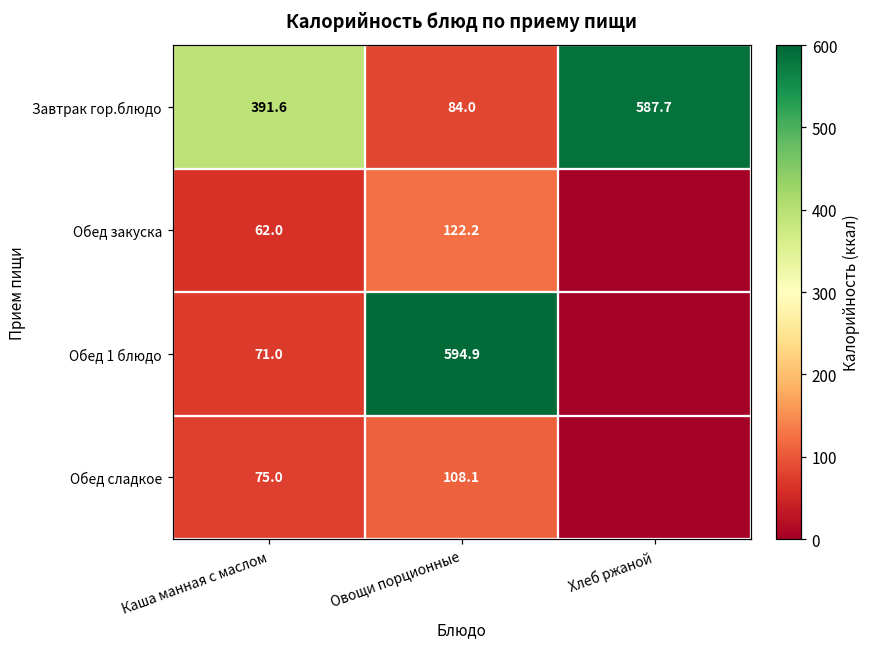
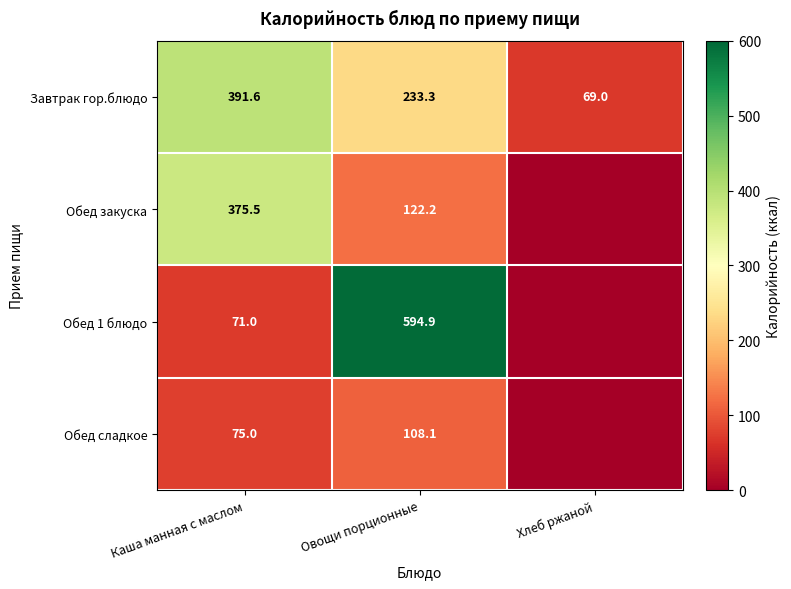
Завтрак гор.блюдо, Овощи порционные: 84.0 -> 233.3
Завтрак гор.блюдо, Хлеб ржаной: 587.7 -> 69.0
Обед закуска, Каша манная с маслом: 62.0 -> 375.5
